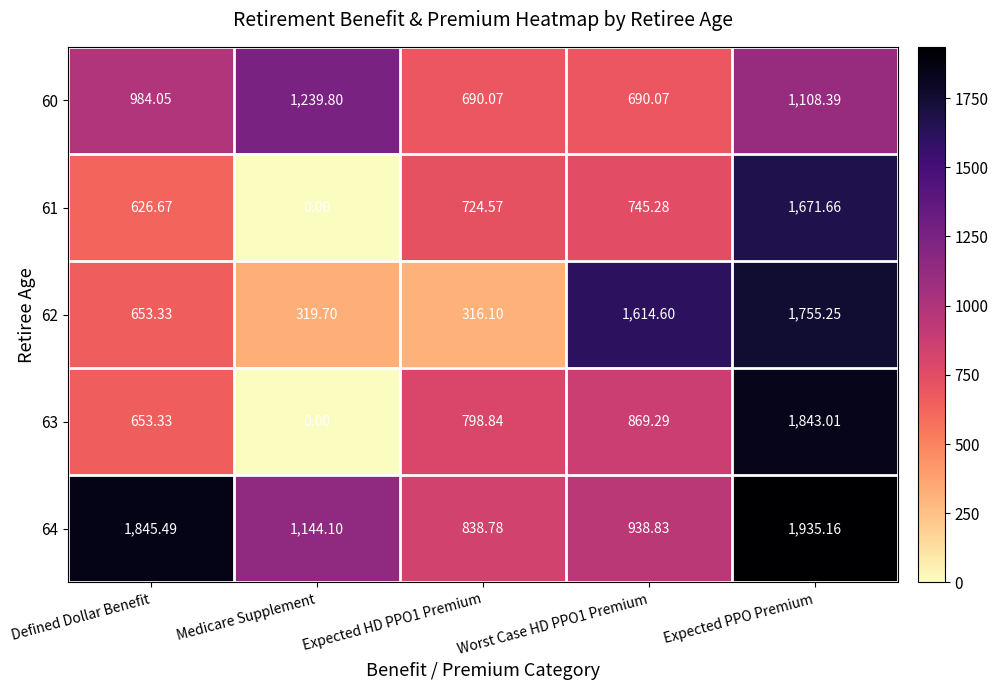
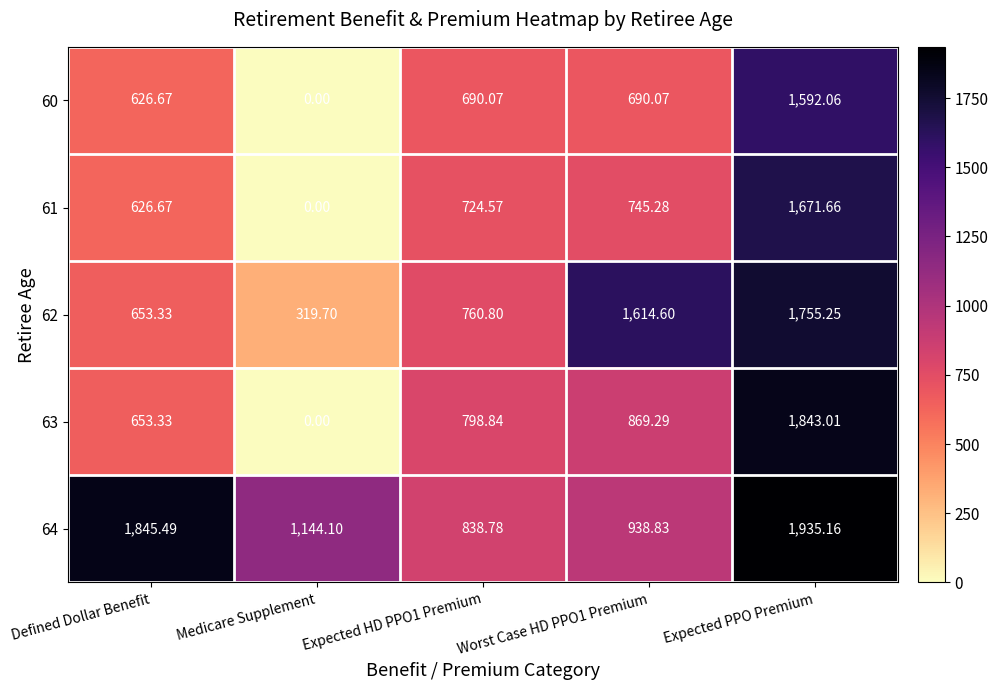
60, Defined Dollar Benefit: 984.05 -> 626.67
60, Medicare Supplement: 1,239.80 -> 0.00
60, Expected PPO Premium: 1,108.39 -> 1,592.06
62, Expected HD PPO1 Premium: 316.10 -> 760.80
